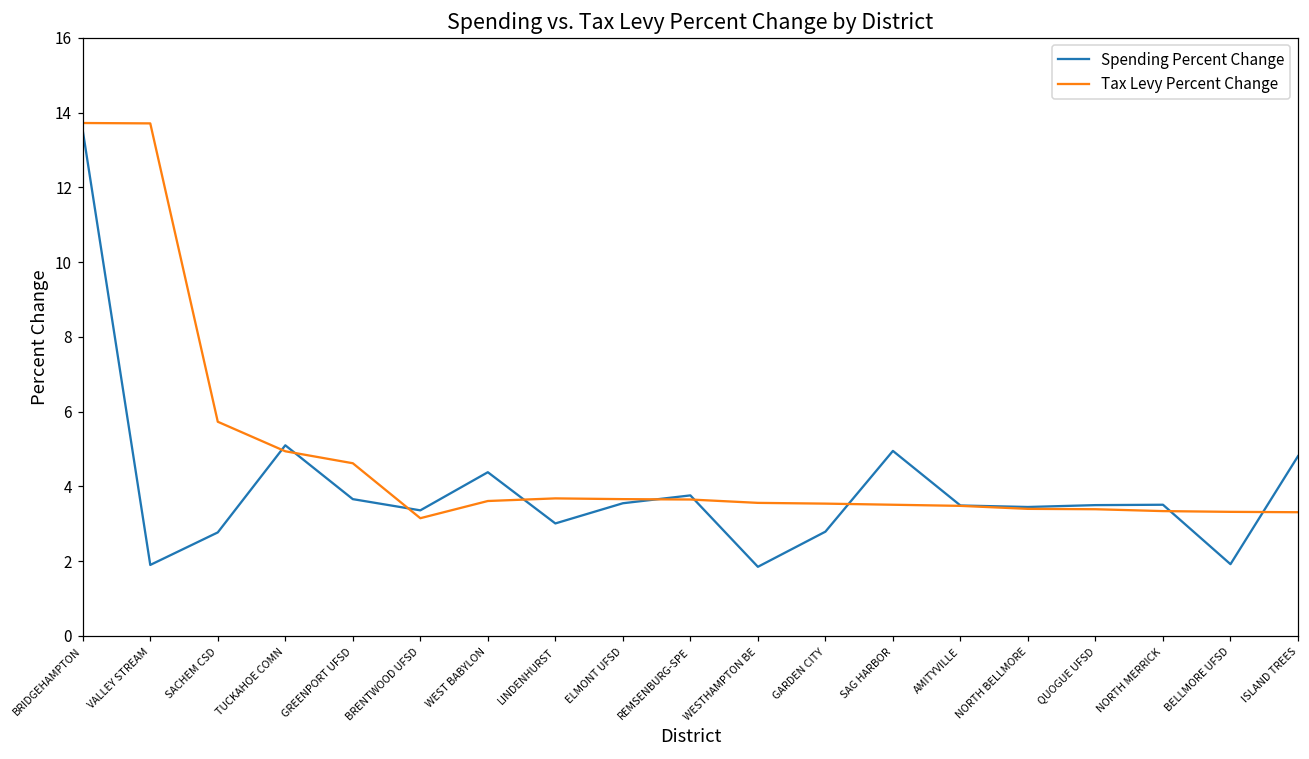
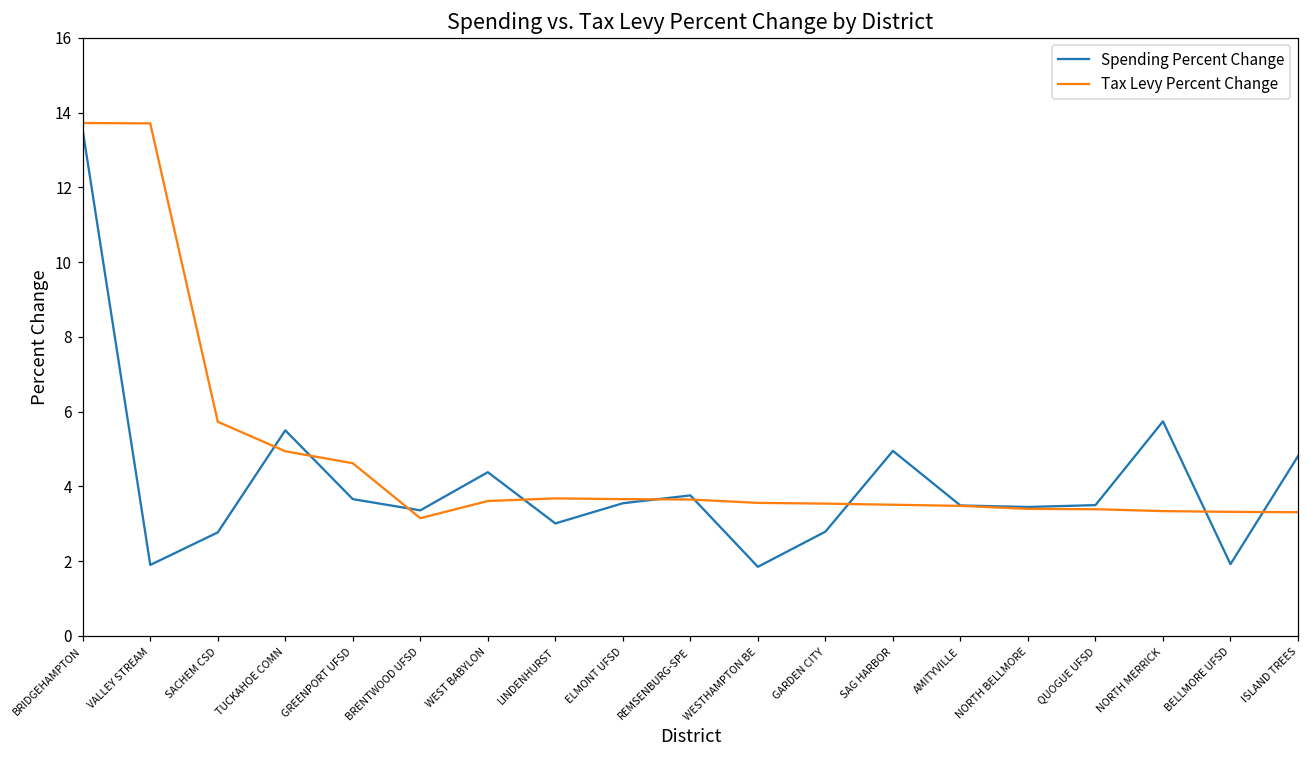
Spending Percent Change, TUCKAHOE COMN: 5.1 -> 5.5
Spending Percent Change, NORTH MERRICK: 3.5 -> 5.7
